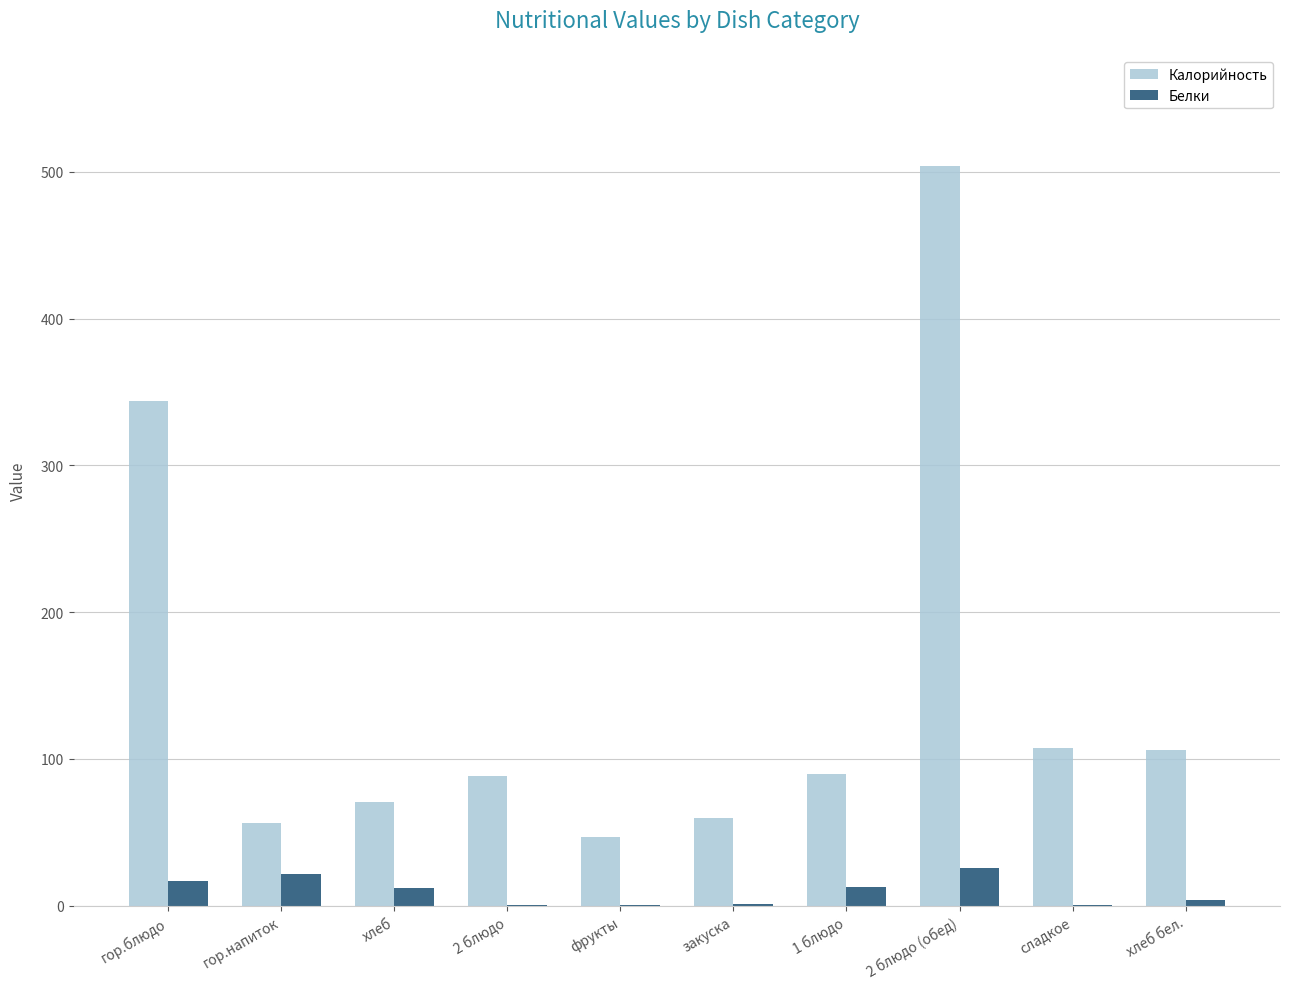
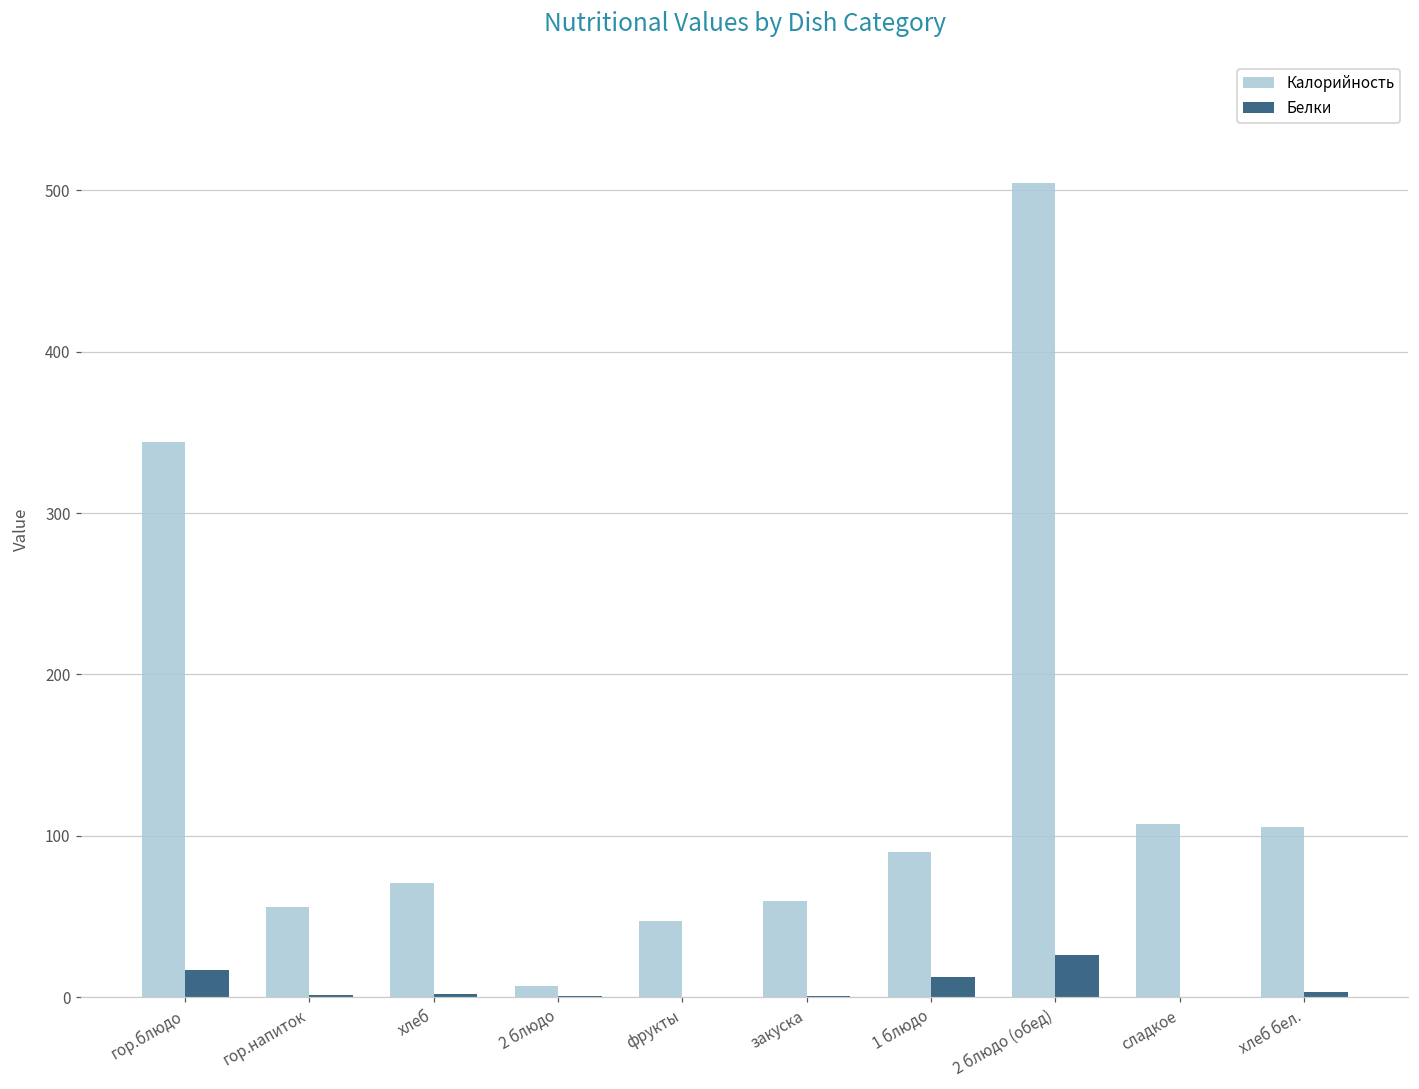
Белки, гор.напиток: 21 -> 2
Белки, хлеб: 12 -> 2
Калорийность, 2 блюдо: 88 -> 7
